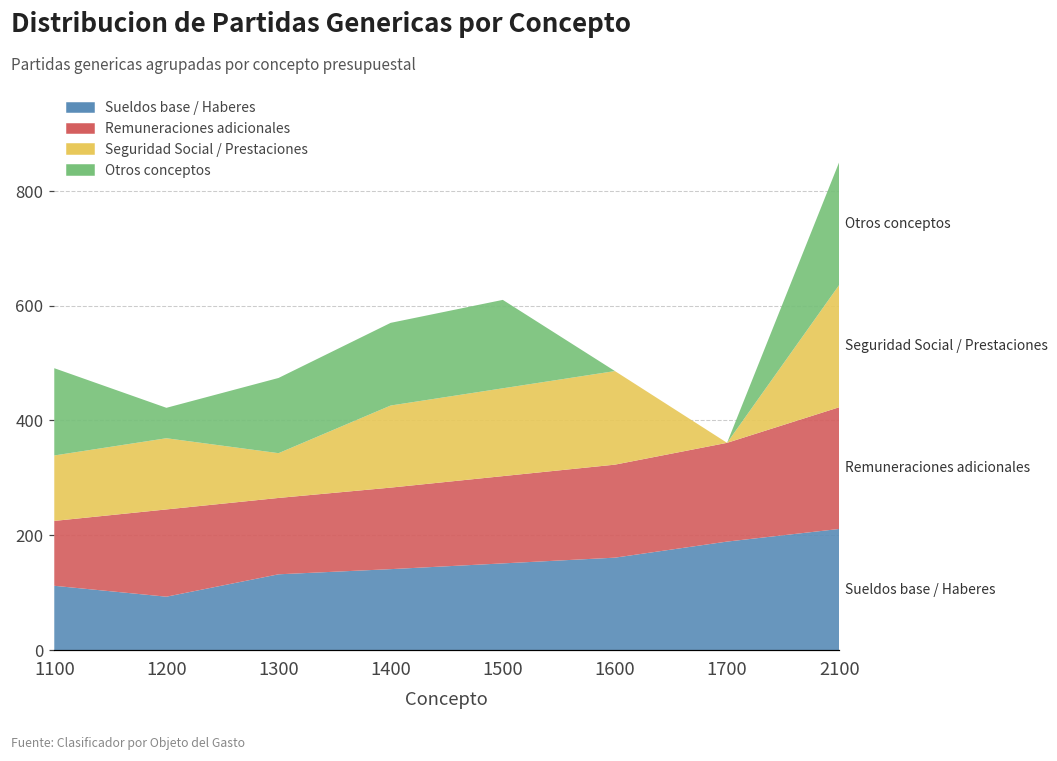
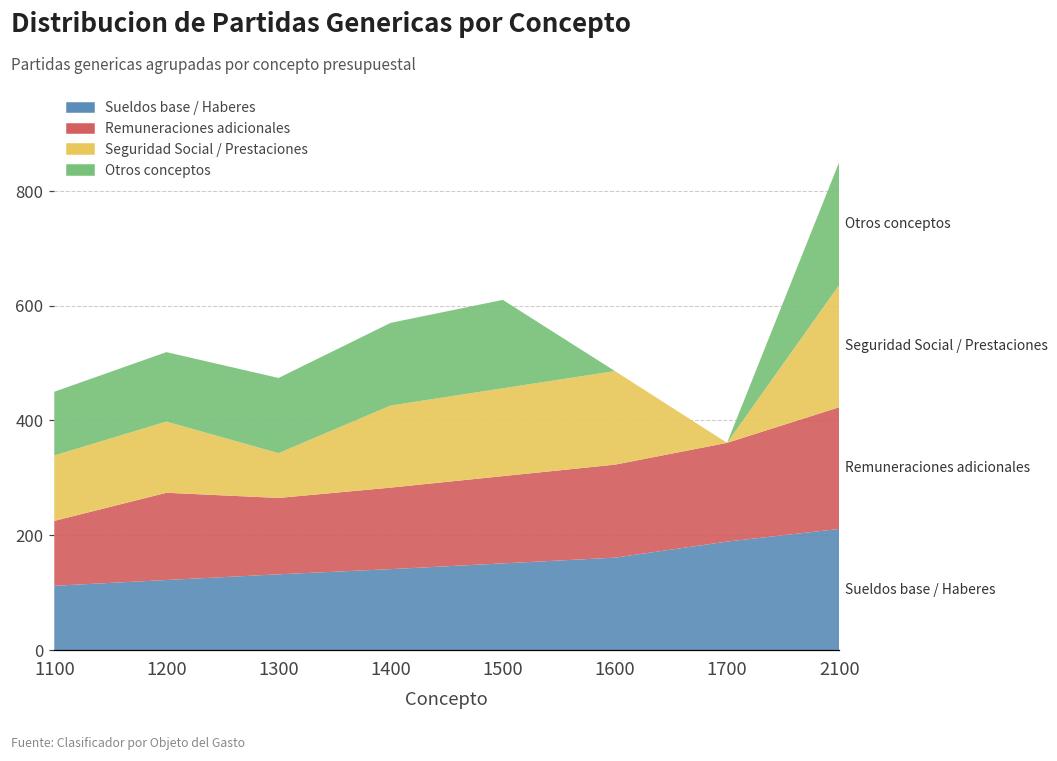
Otros conceptos, 1100: 150 -> 110
Sueldos base / Haberes, 1200: 90 -> 120
Otros conceptos, 1200: 50 -> 120
